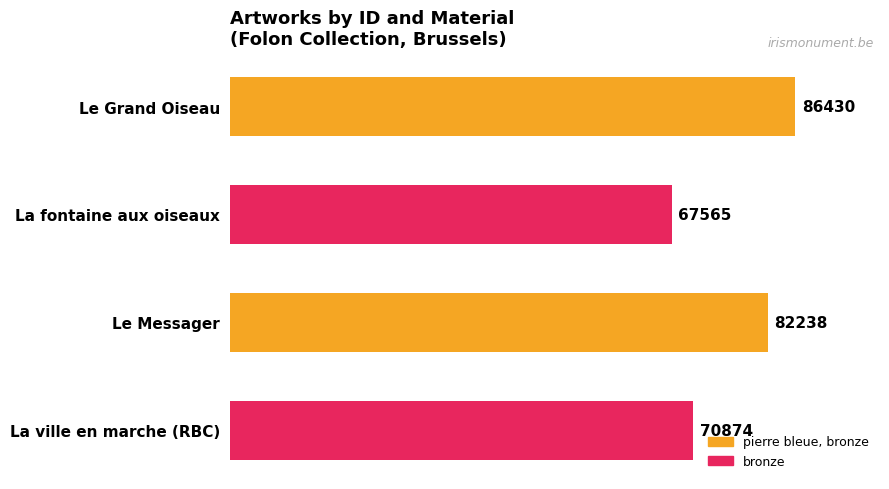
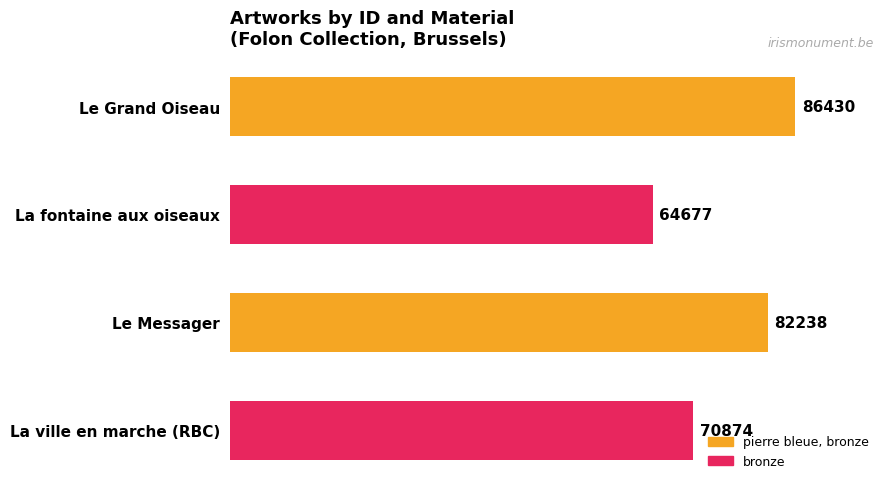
La fontaine aux oiseaux: 67565 -> 64677
